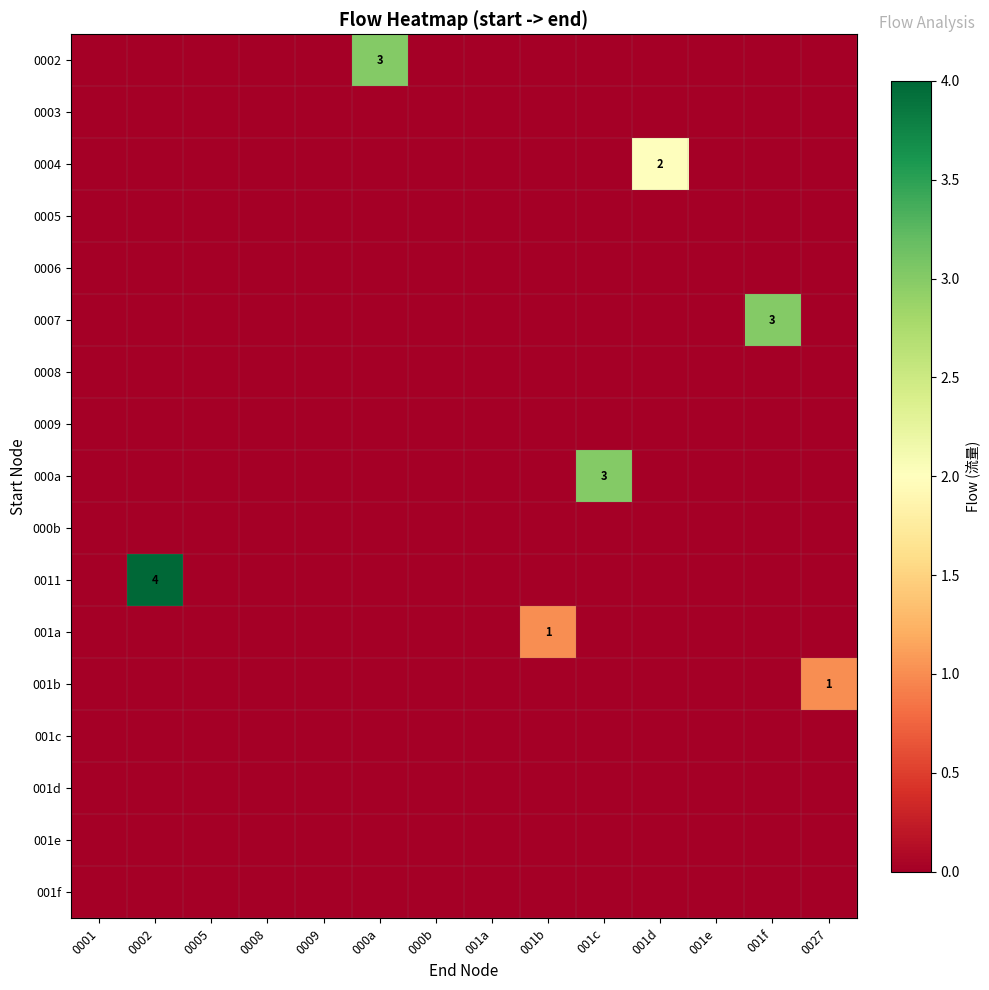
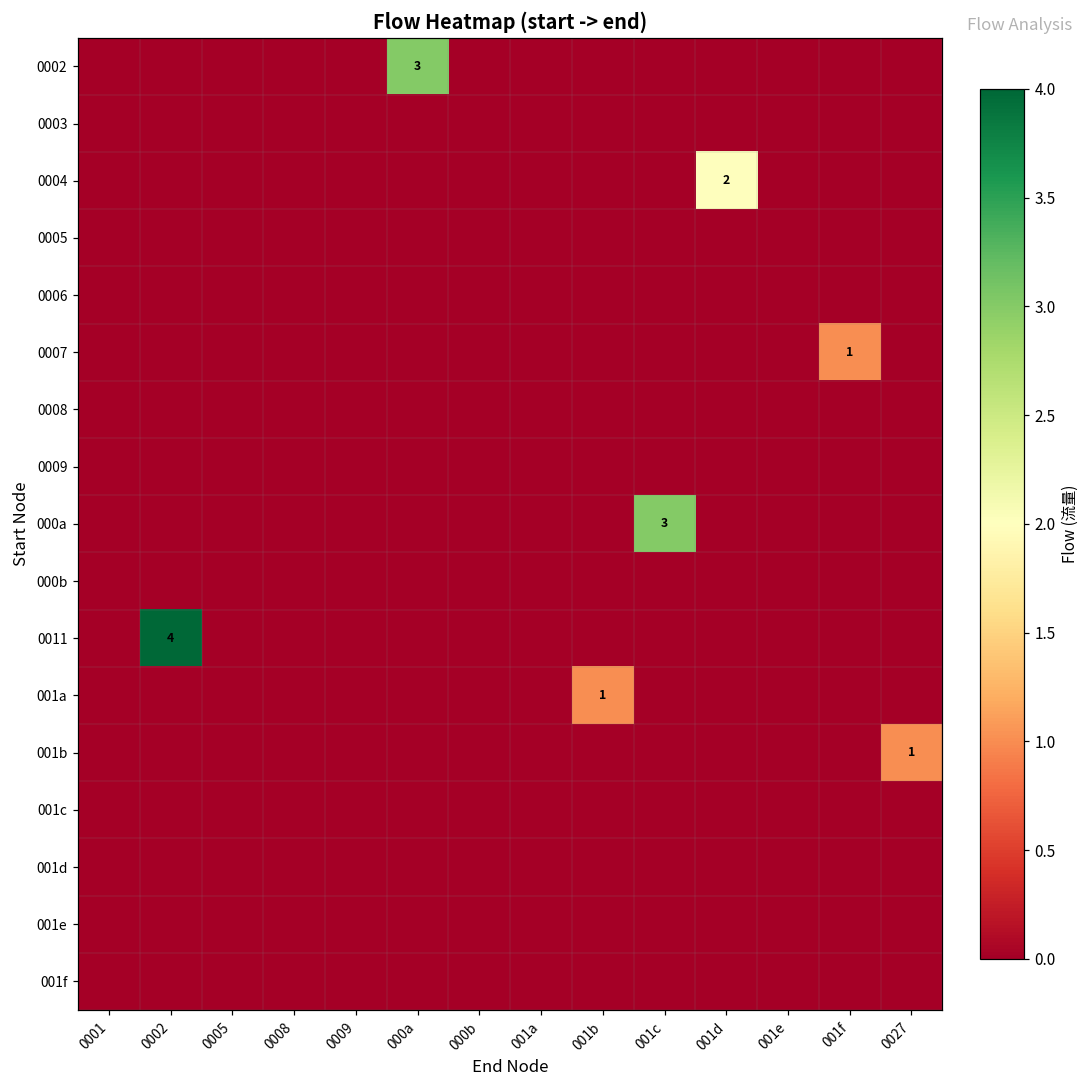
0007, 001f: 3 -> 1
